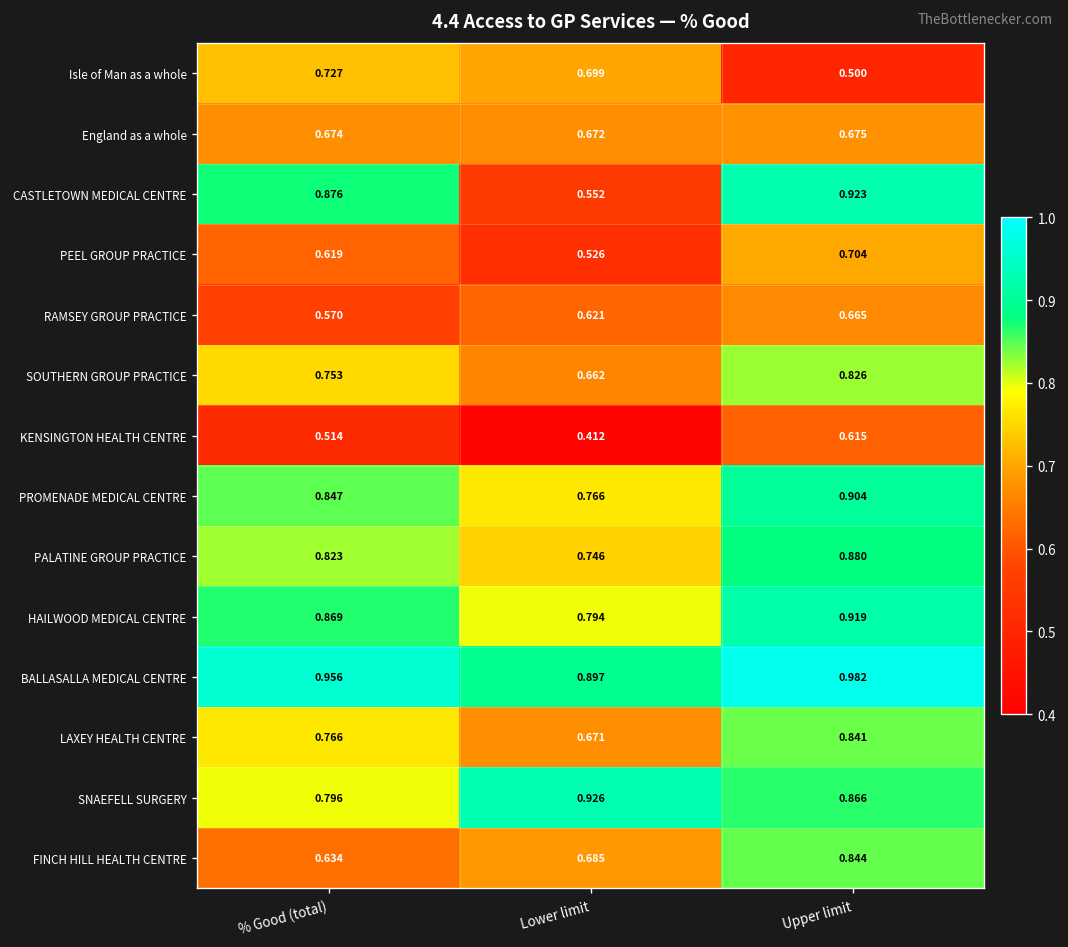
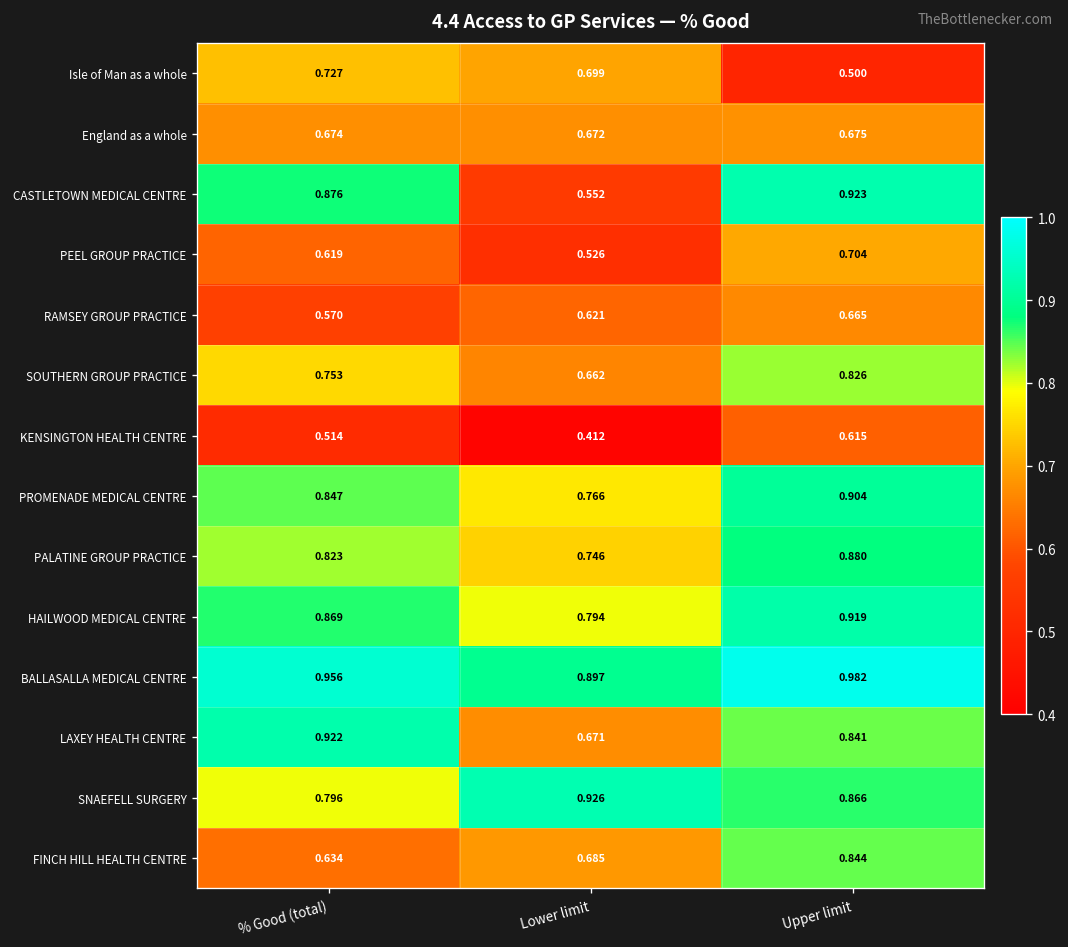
LAXEY HEALTH CENTRE, % Good (total): 0.766 -> 0.922
